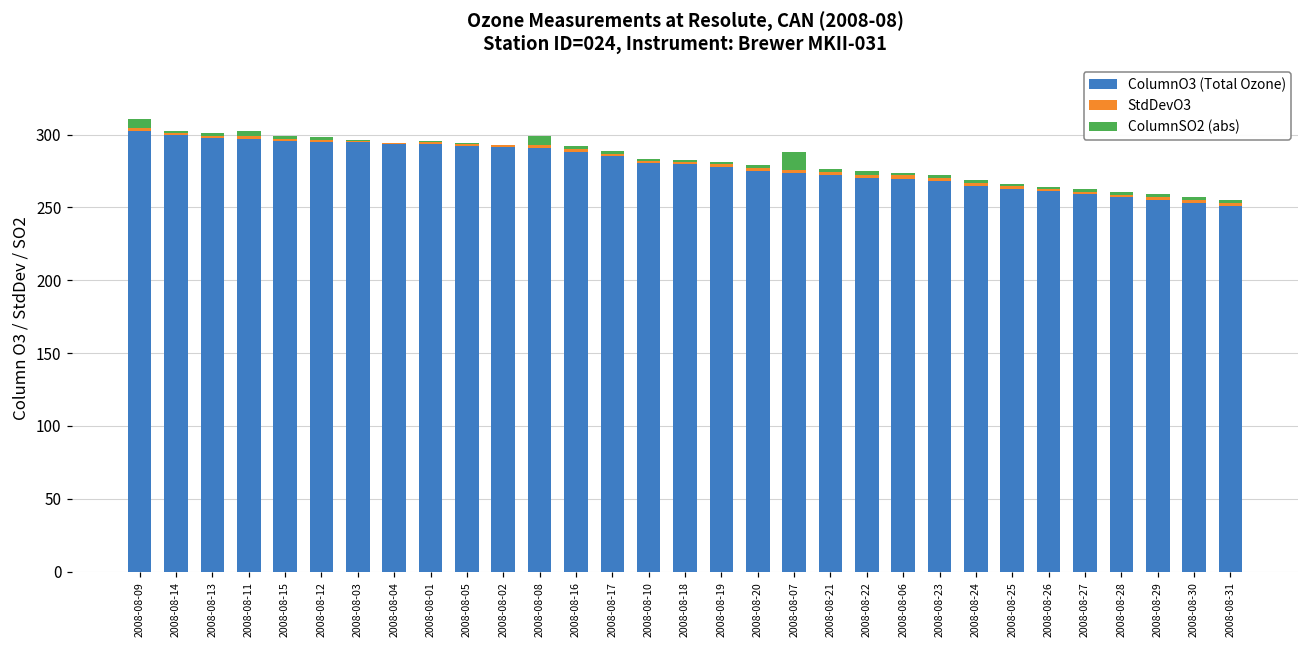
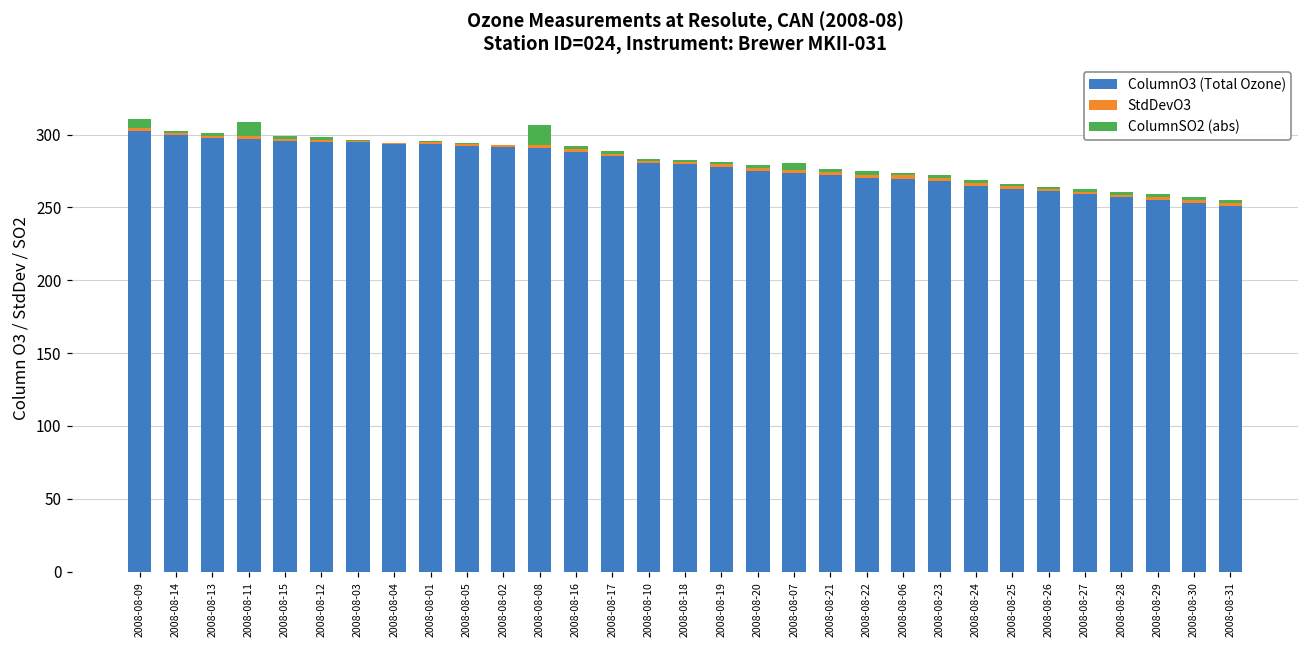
ColumnSO2 (abs), 2008-08-11: 4 -> 10
ColumnSO2 (abs), 2008-08-08: 6 -> 13
ColumnSO2 (abs), 2008-08-07: 12 -> 5
